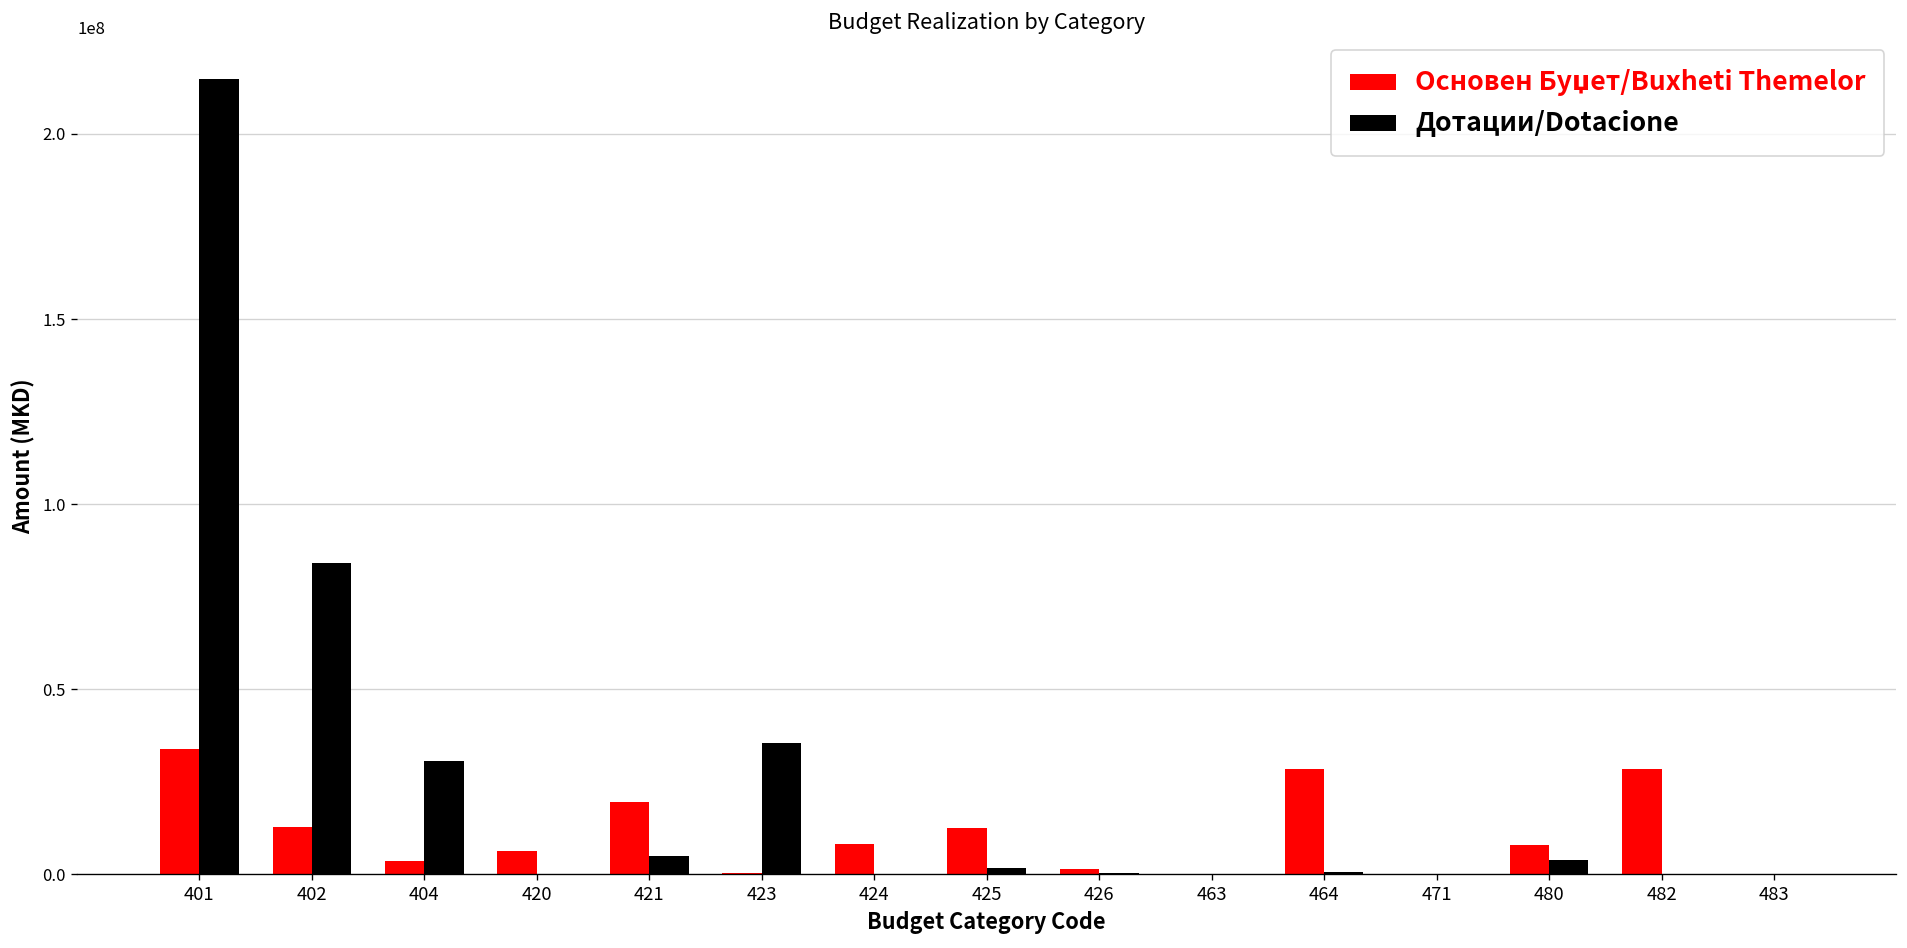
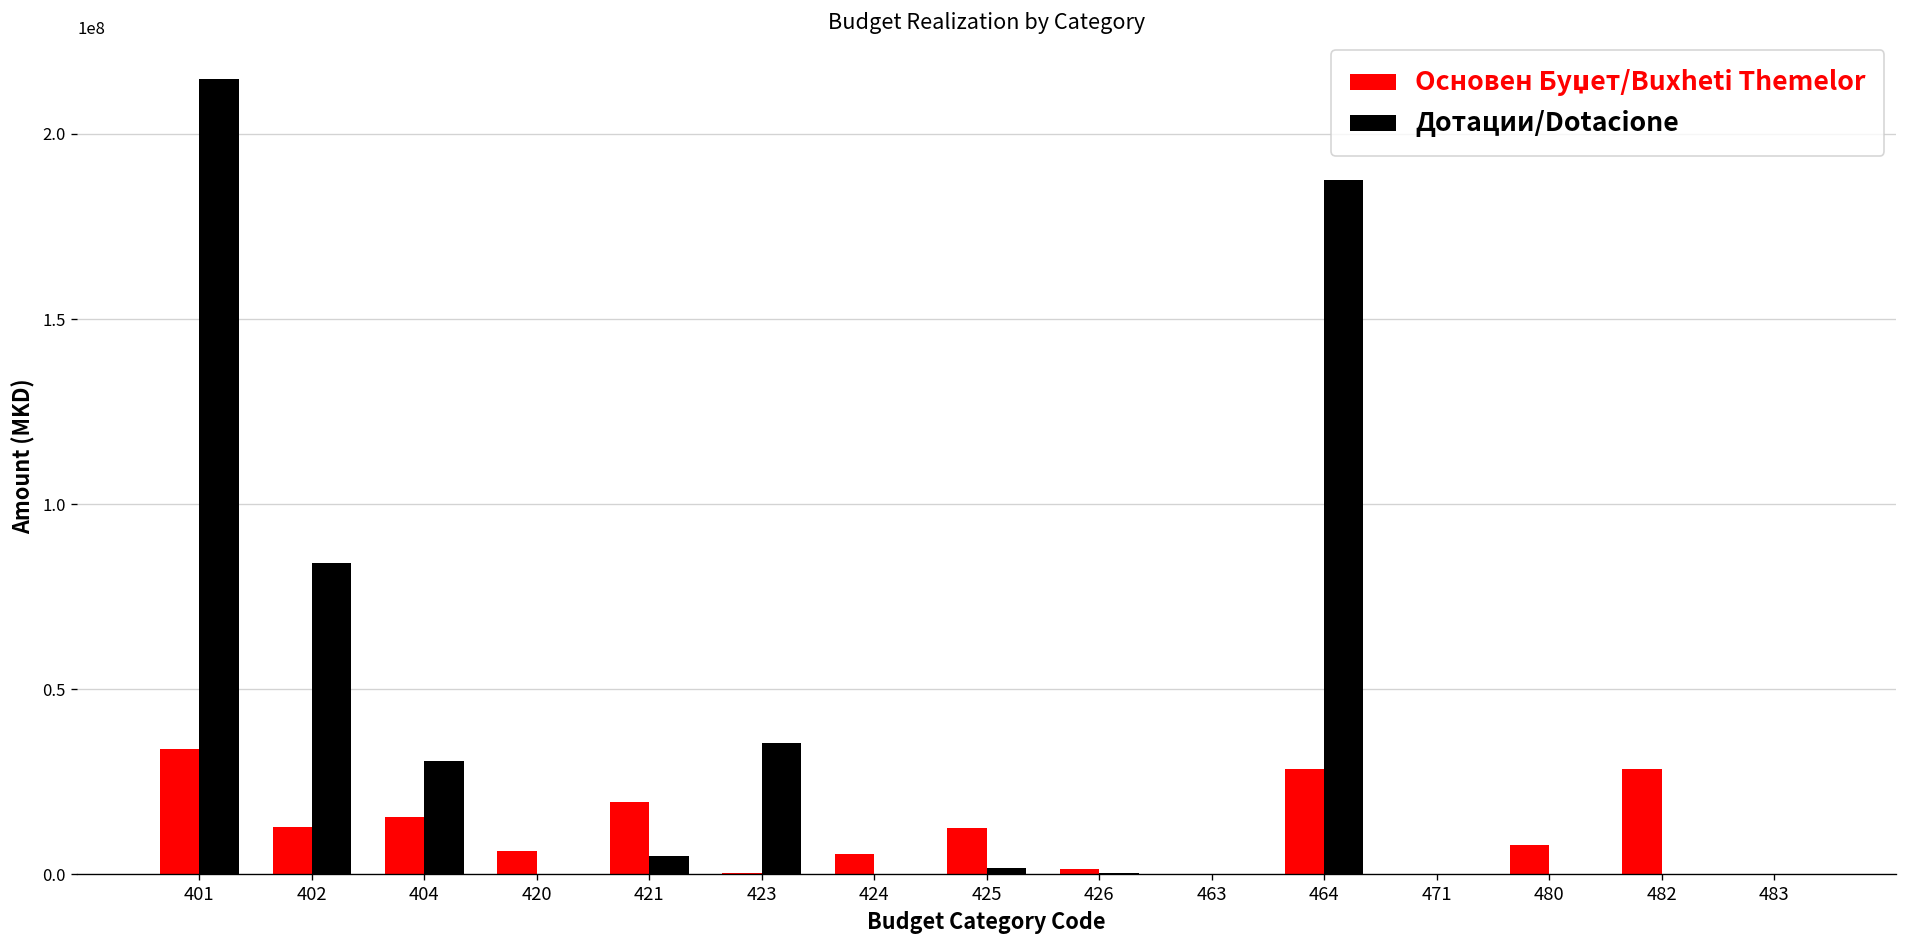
Основен Буџет/Buxheti Themelor, 404: 4000000 -> 16000000
Основен Буџет/Buxheti Themelor, 424: 8000000 -> 5000000
Дотации/Dotacione, 464: 1000000 -> 188000000
Дотации/Dotacione, 480: 4000000 -> 0
